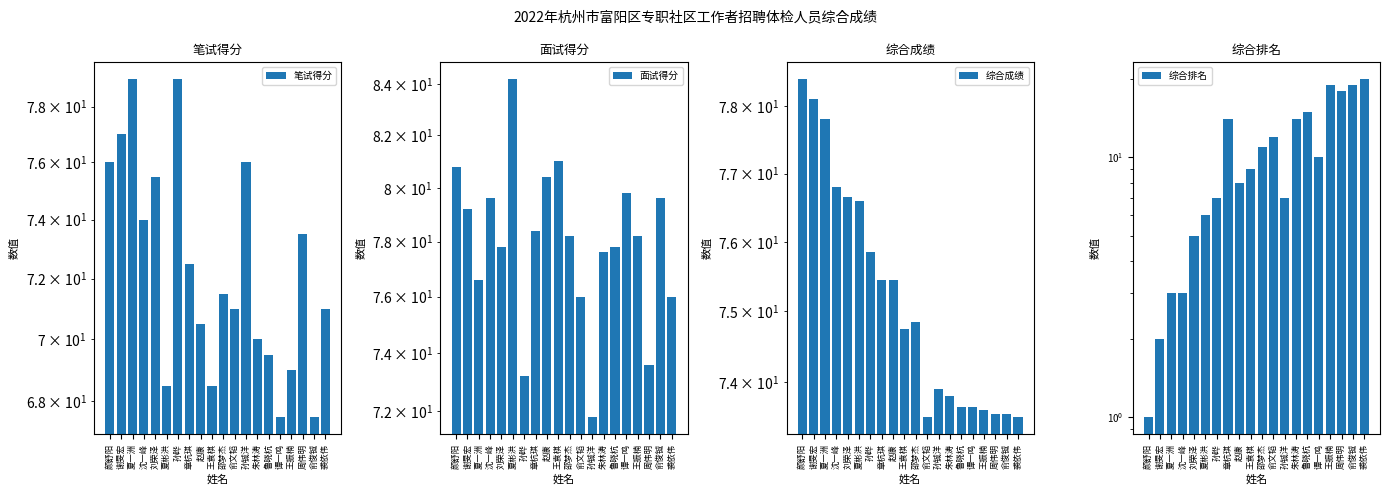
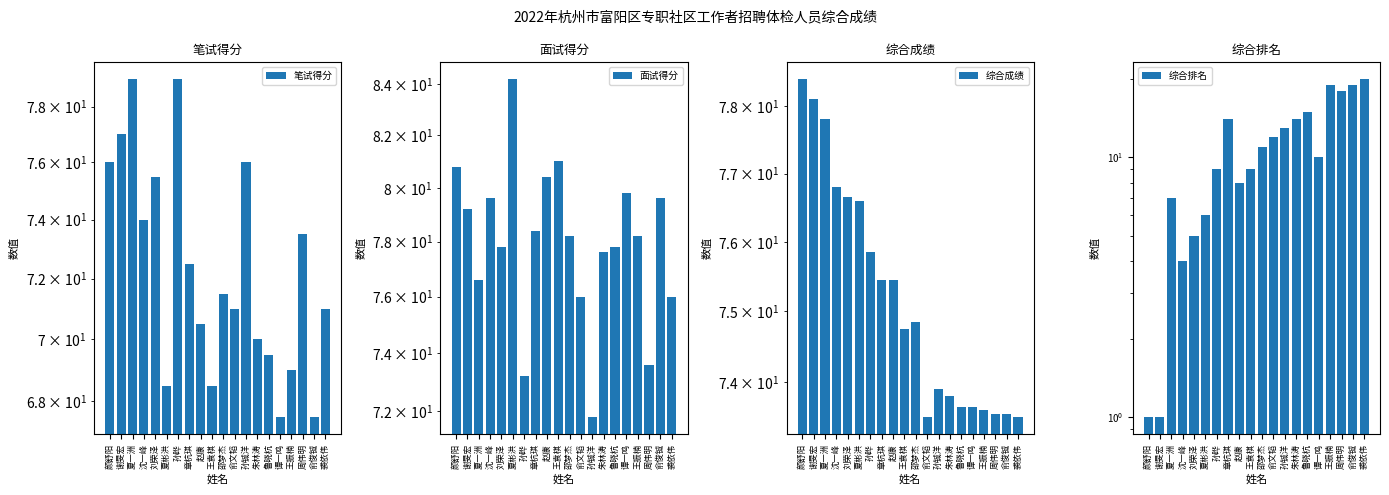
综合排名, 谢旻宏: 2 -> 1
综合排名, 夏一洲: 3 -> 7
综合排名, 沈一峰: 3 -> 4
综合排名, 孙晔: 7 -> 9
综合排名, 孙铖洋: 7 -> 13
